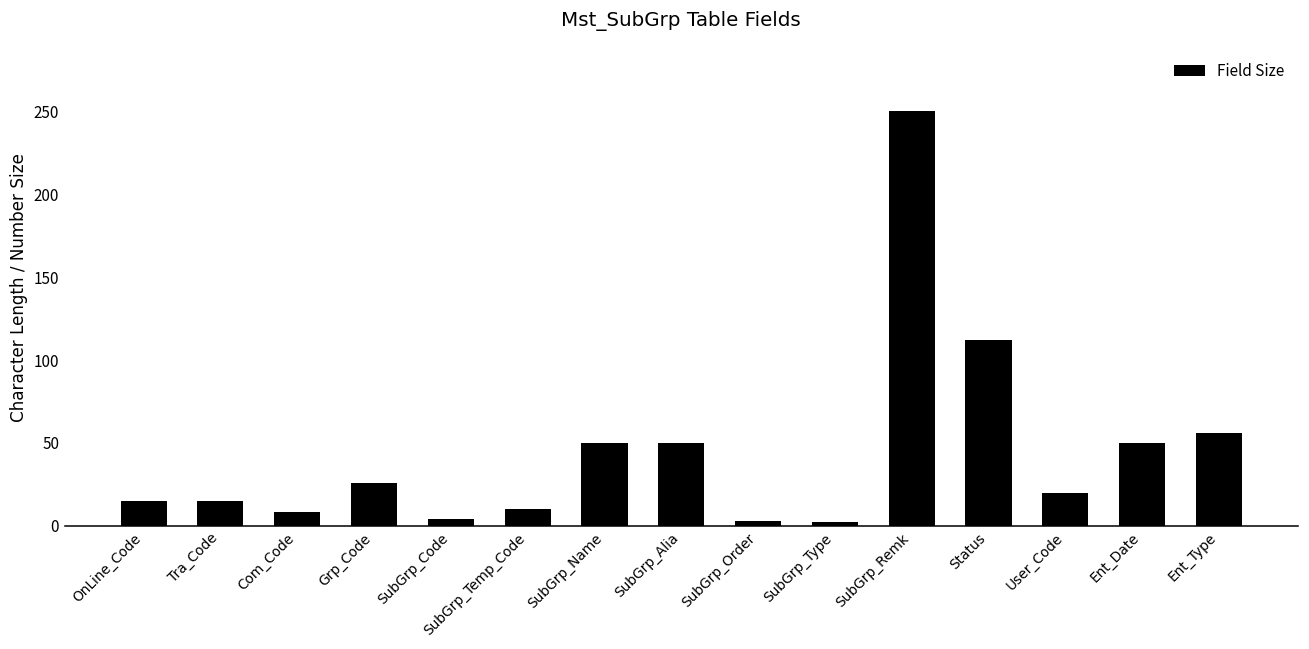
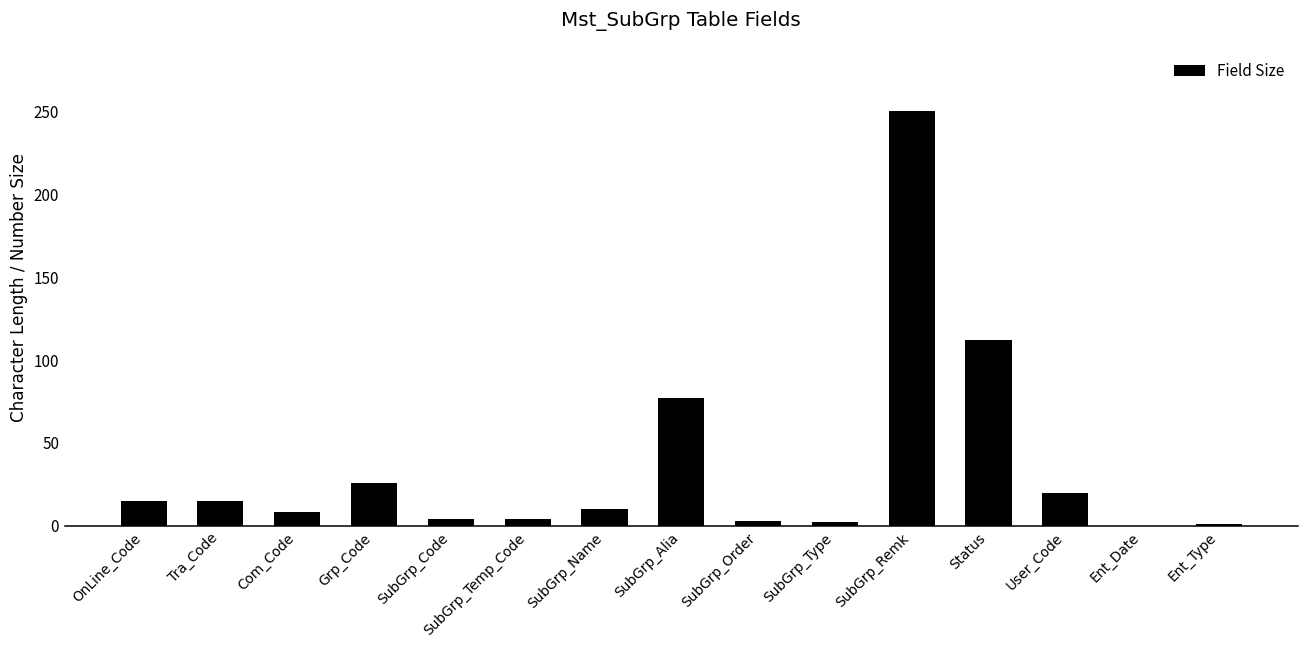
SubGrp_Temp_Code: 10 -> 4
SubGrp_Name: 50 -> 10
SubGrp_Alia: 50 -> 77
Ent_Date: 50 -> 0
Ent_Type: 56 -> 1
